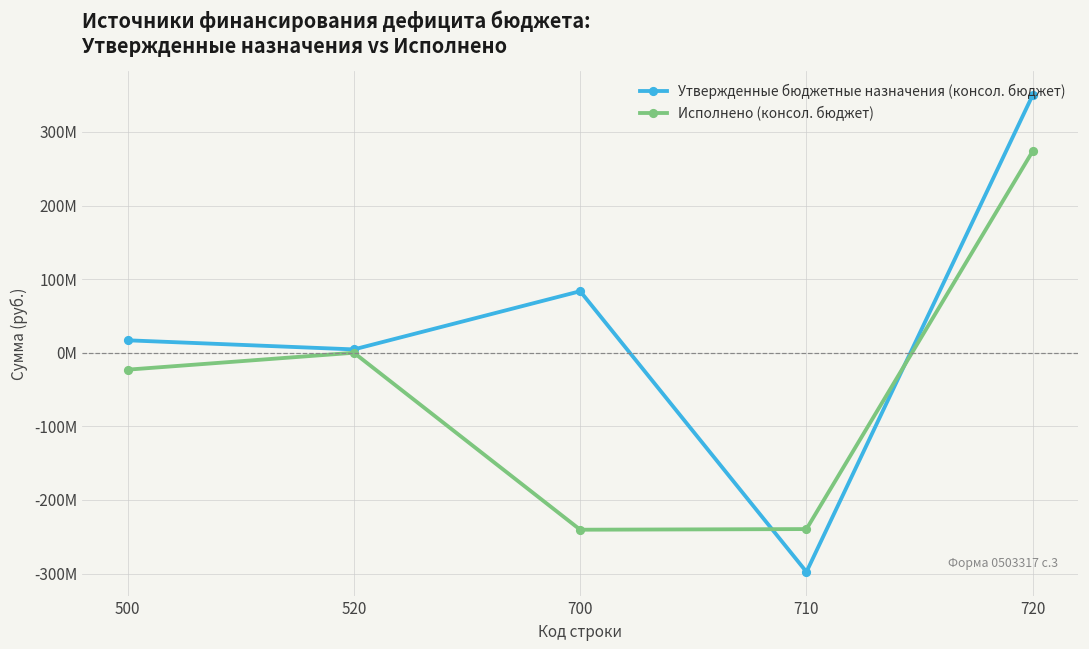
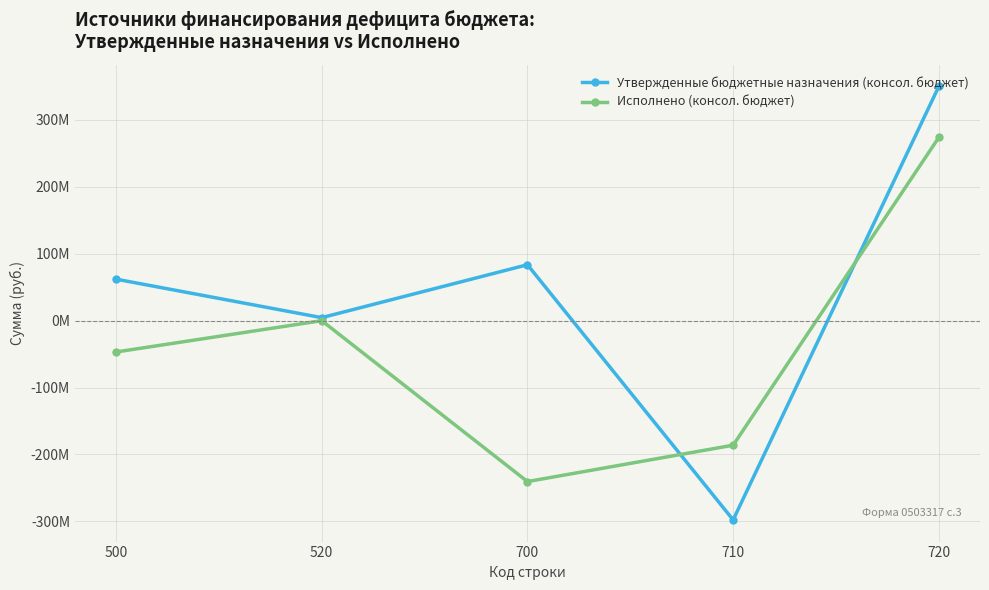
Утвержденные бюджетные назначения (консол. бюджет), 500: 20000000 -> 60000000
Исполнено (консол. бюджет), 500: -20000000 -> -50000000
Исполнено (консол. бюджет), 710: -240000000 -> -190000000
